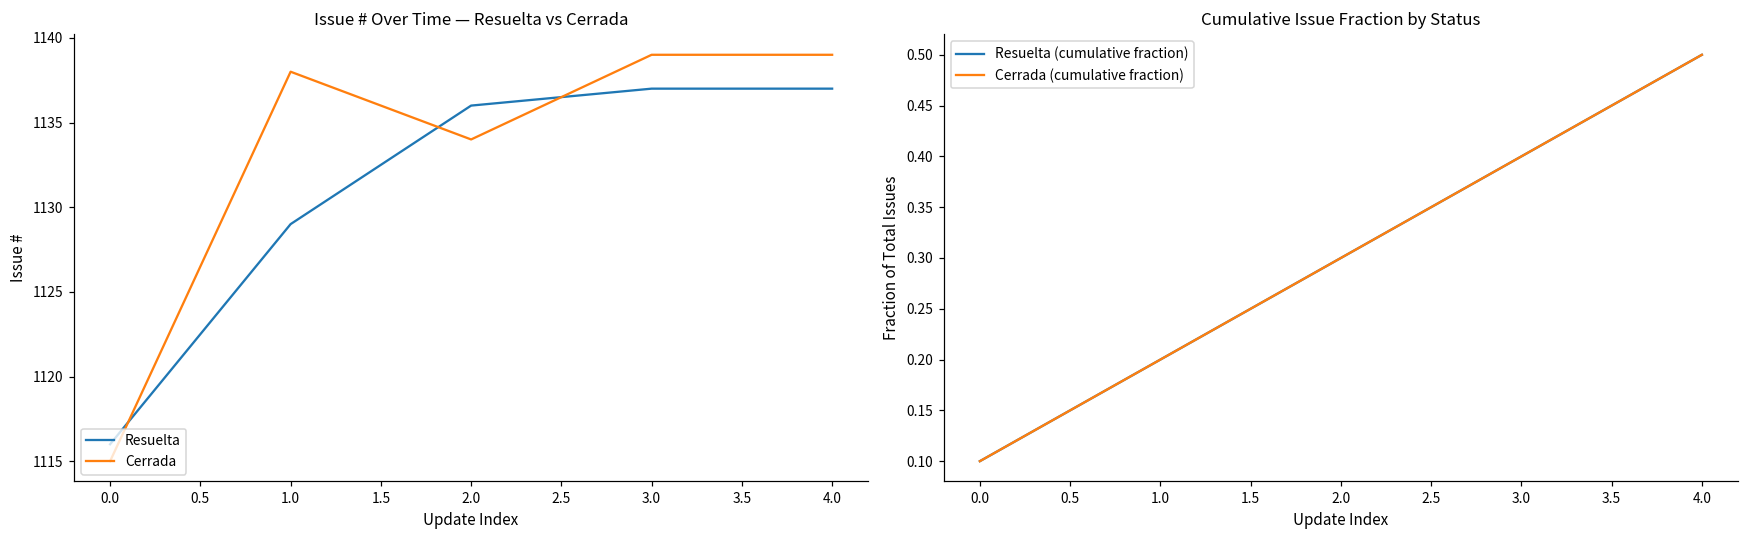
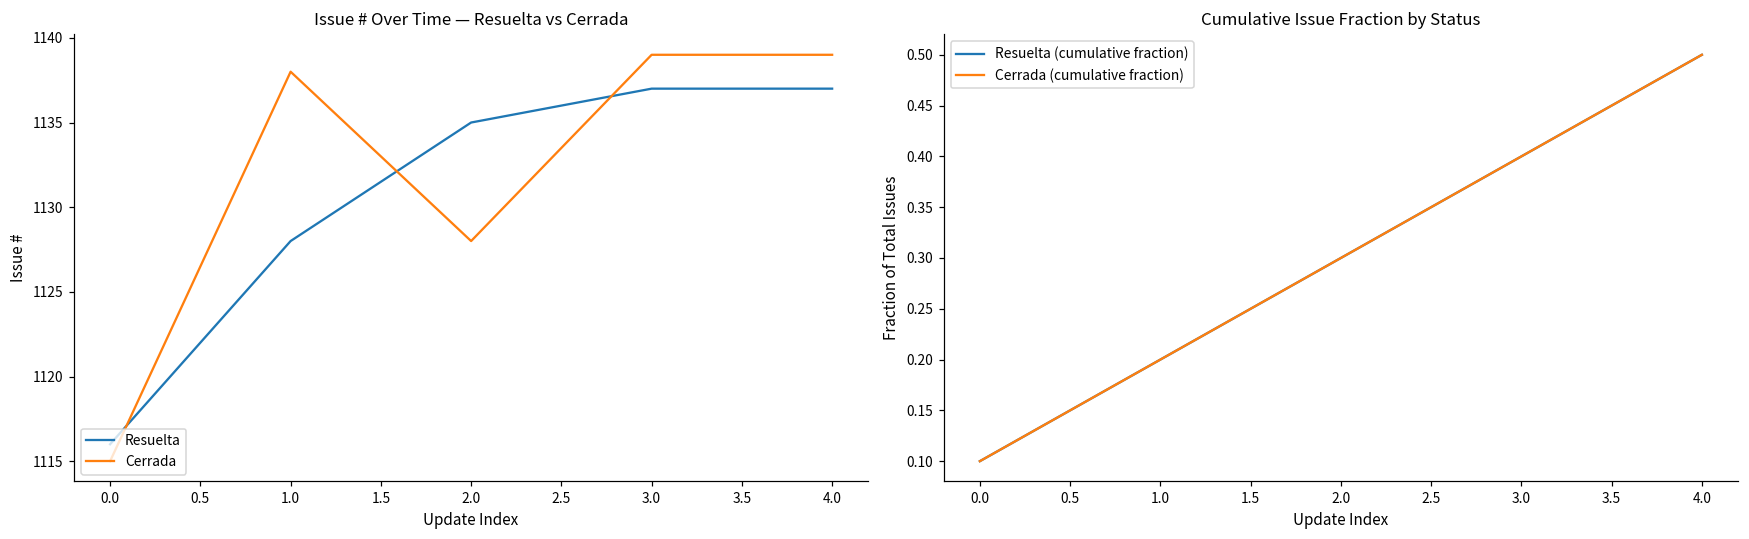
Issue # Over Time — Resuelta vs Cerrada, Resuelta, 1.0: 1129 -> 1128
Issue # Over Time — Resuelta vs Cerrada, Resuelta, 2.0: 1136 -> 1135
Issue # Over Time — Resuelta vs Cerrada, Cerrada, 2.0: 1134 -> 1128
